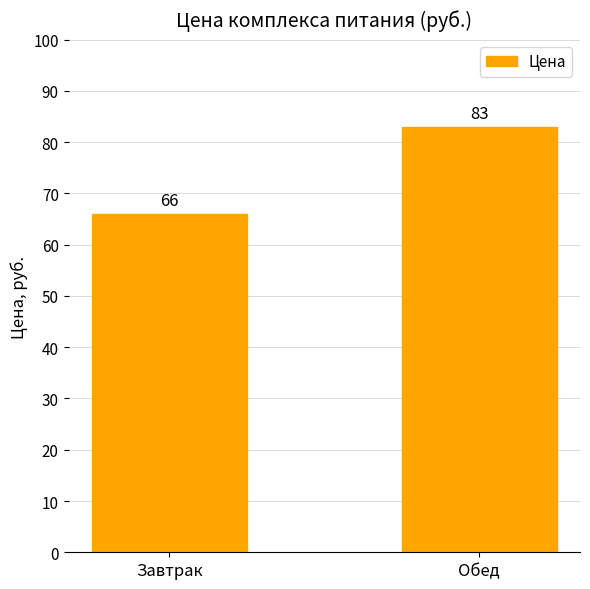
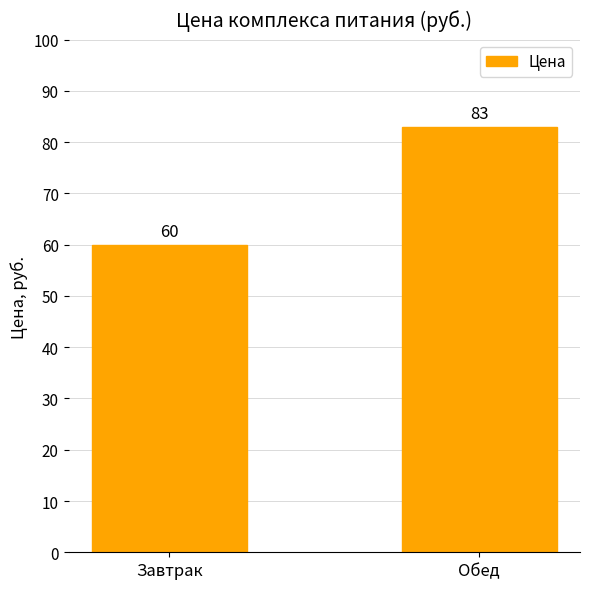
Завтрак: 66 -> 60
